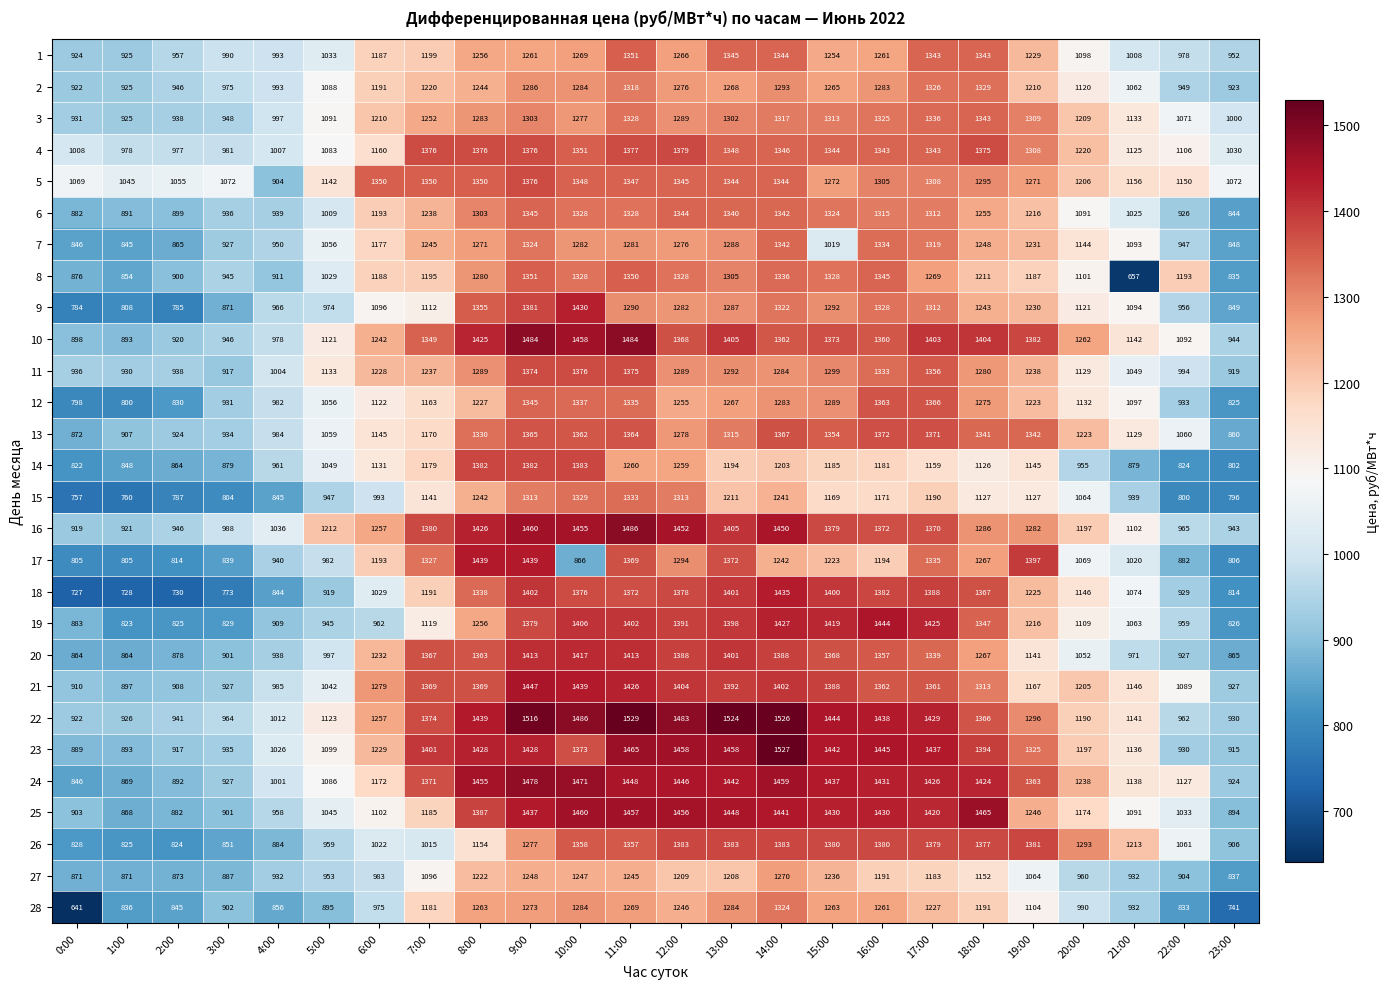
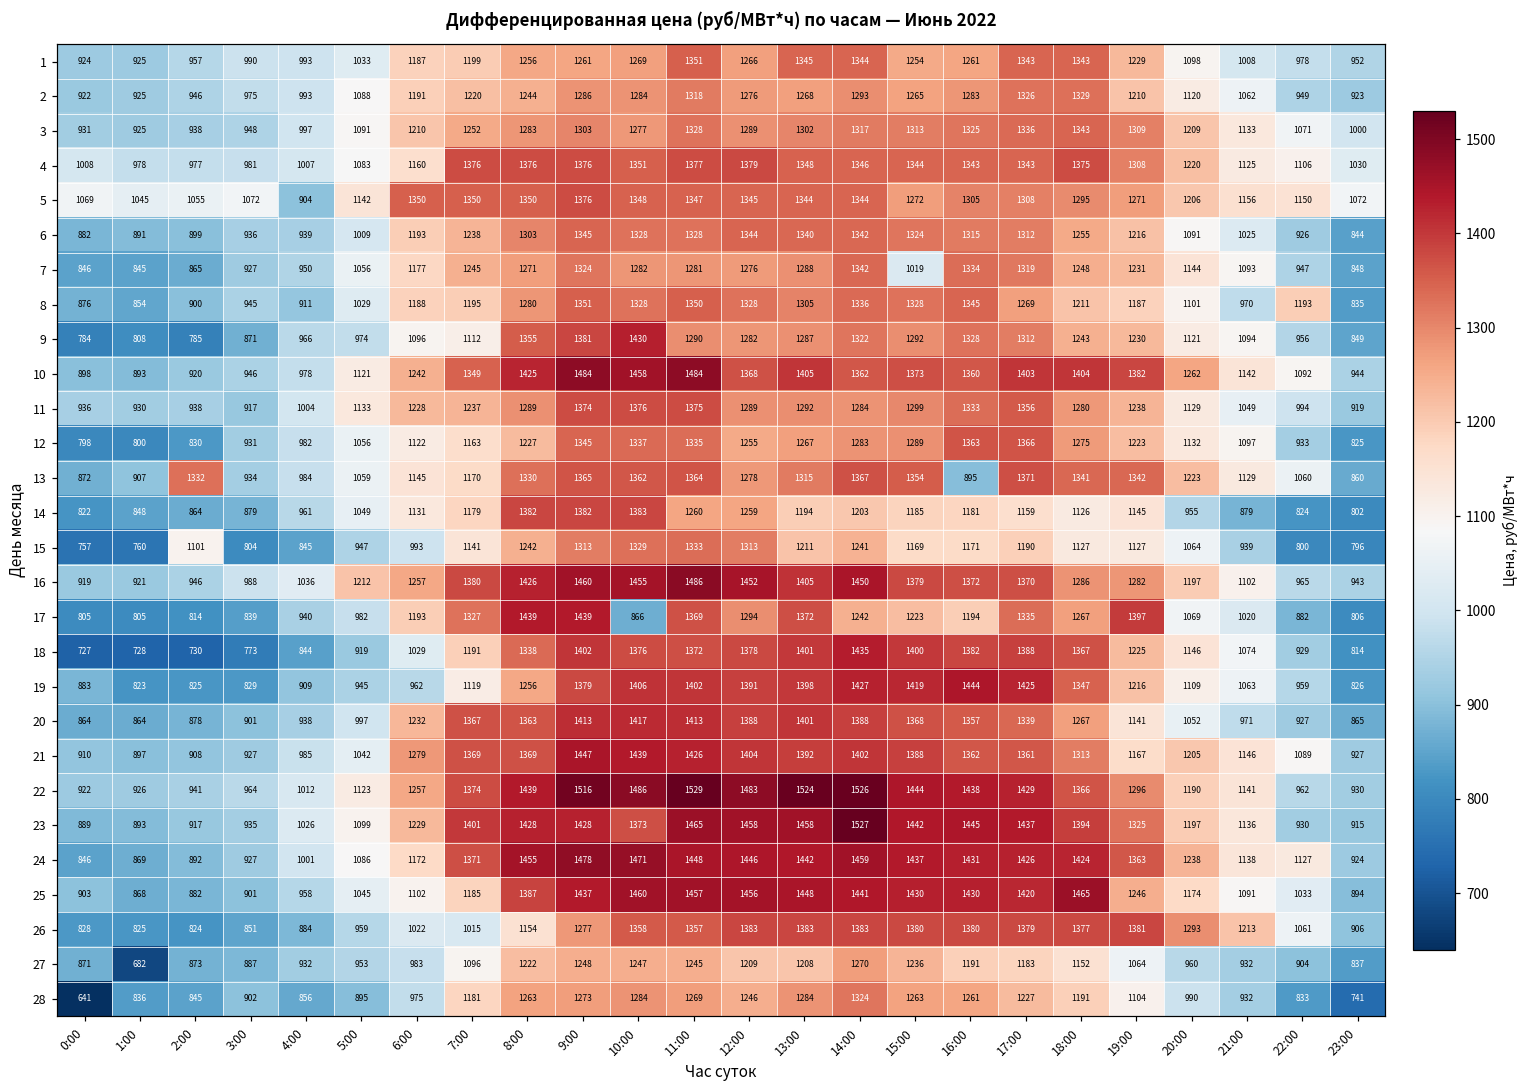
8, 21:00: 657 -> 970
13, 2:00: 924 -> 1332
13, 16:00: 1372 -> 895
15, 2:00: 787 -> 1101
27, 1:00: 871 -> 682
